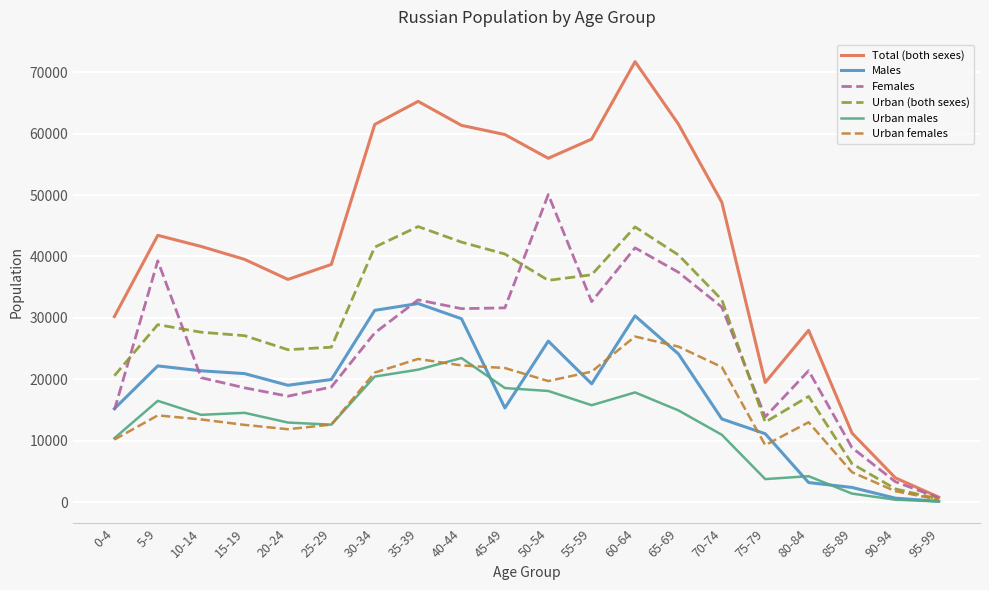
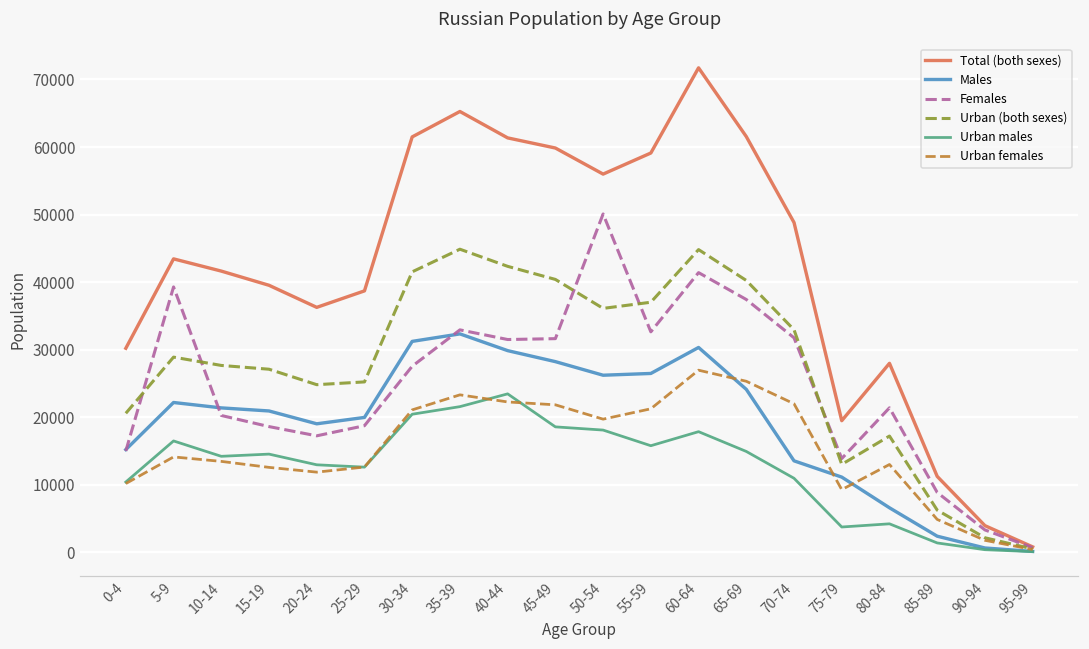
Males, 45-49: 15000 -> 28000
Males, 55-59: 19000 -> 26000
Males, 80-84: 3000 -> 7000
